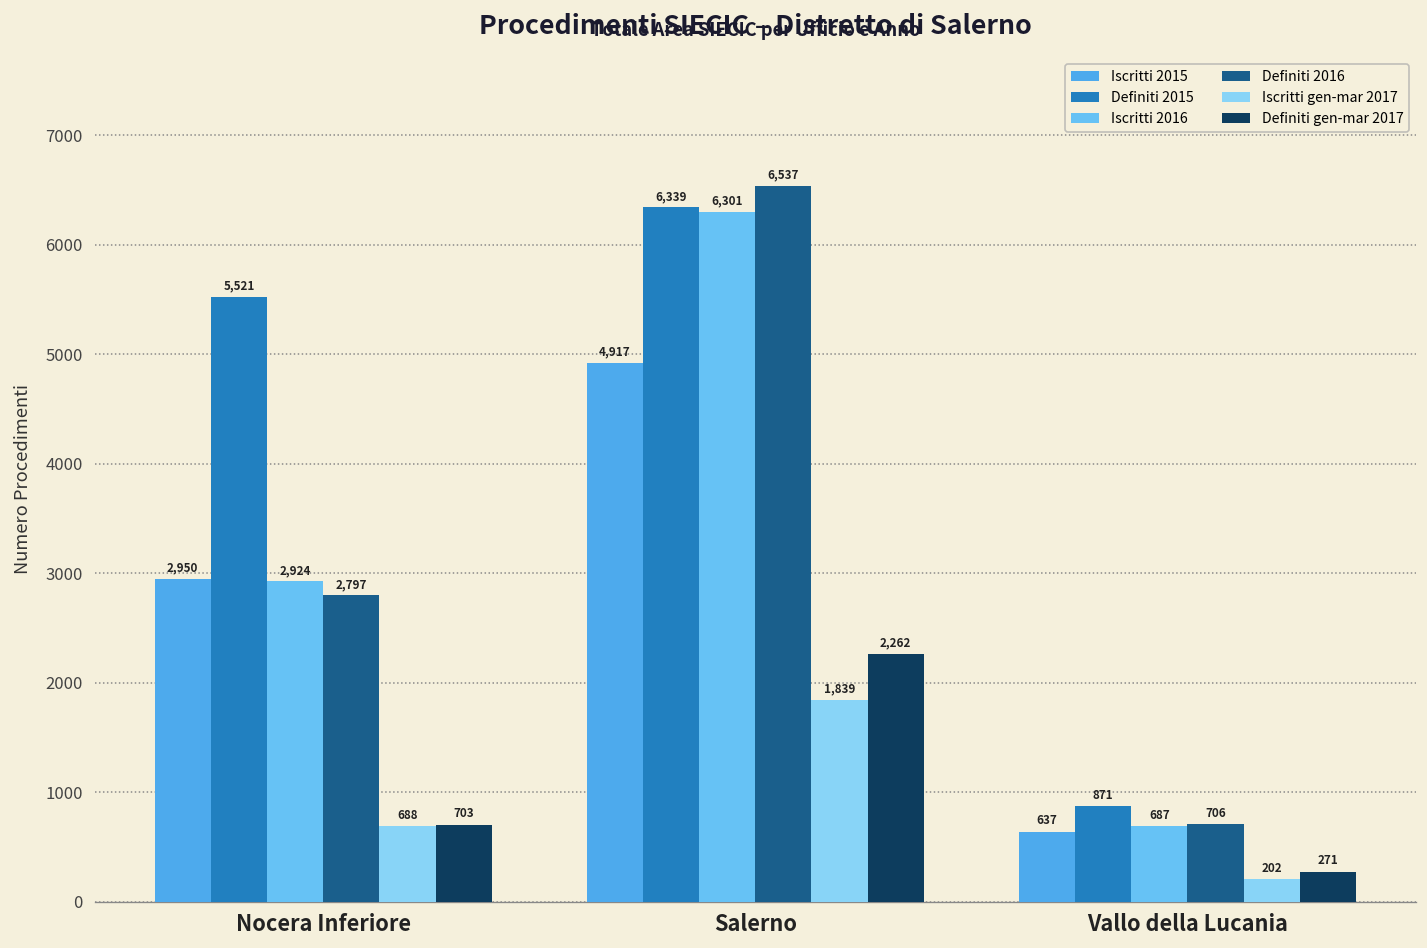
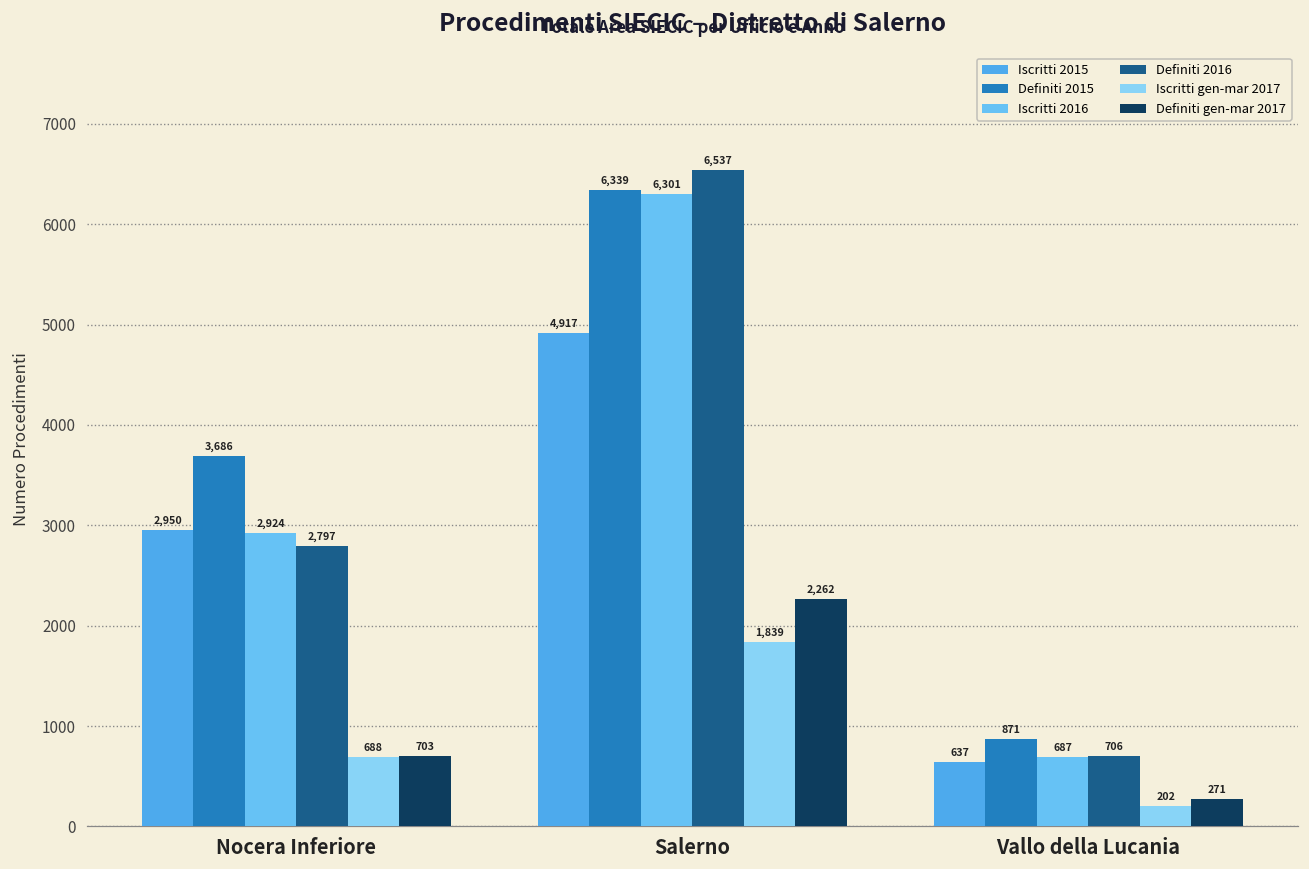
Definiti 2015, Nocera Inferiore: 5,521 -> 3,686
